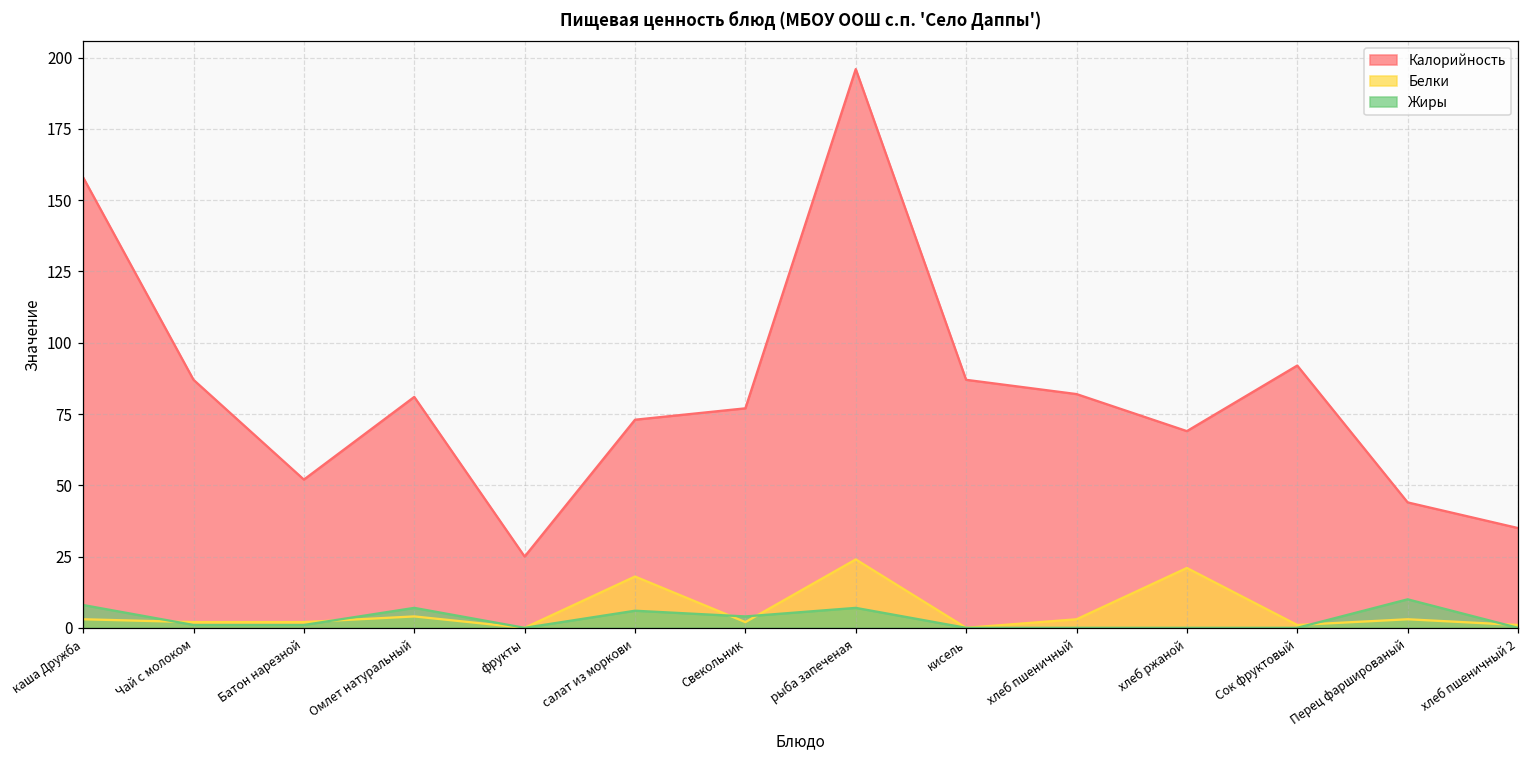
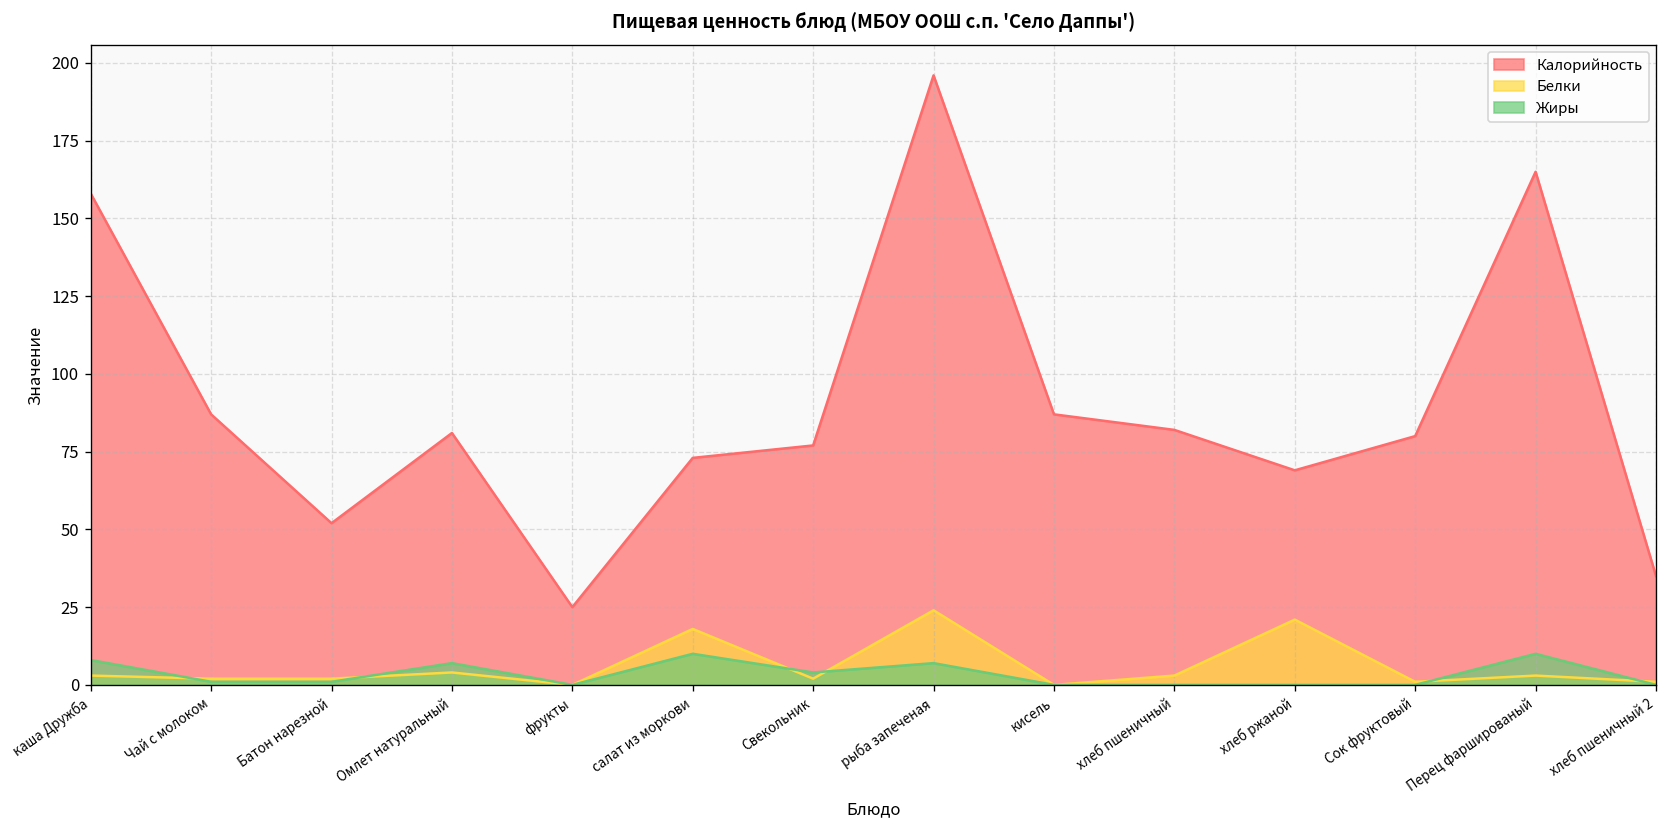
Жиры, салат из моркови: 6 -> 10
Калорийность, Сок фруктовый: 92 -> 80
Калорийность, Перец фаршированый: 44 -> 165
